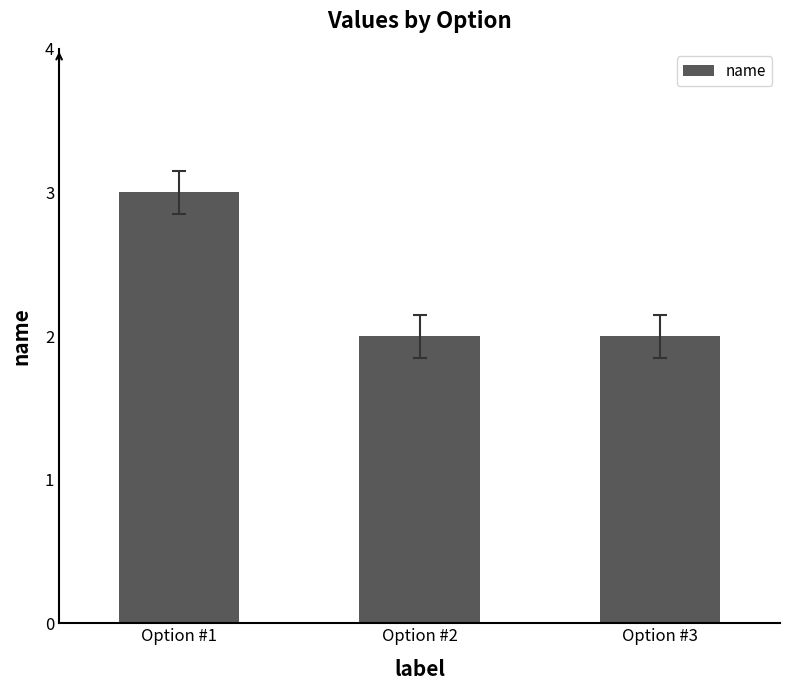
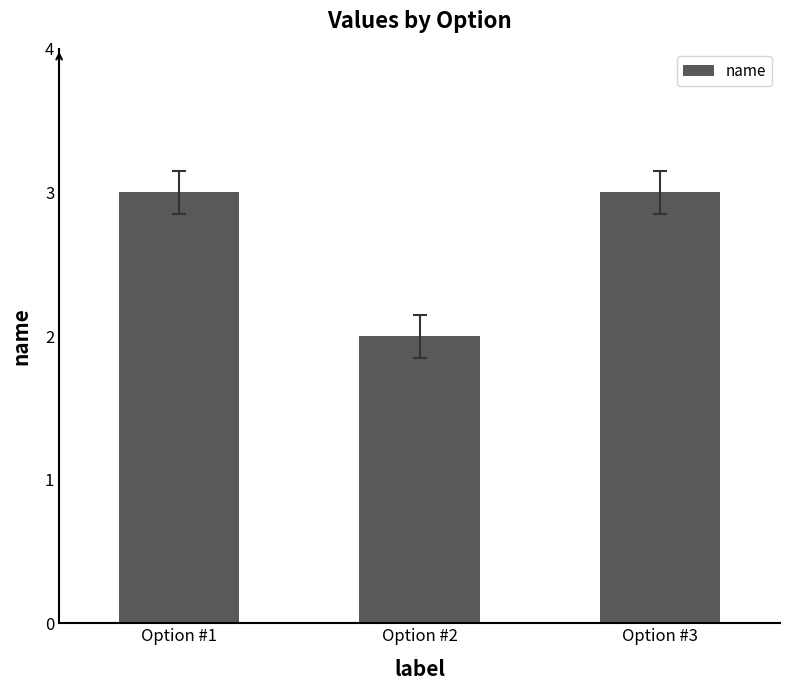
name, Option #3: 2 -> 3
